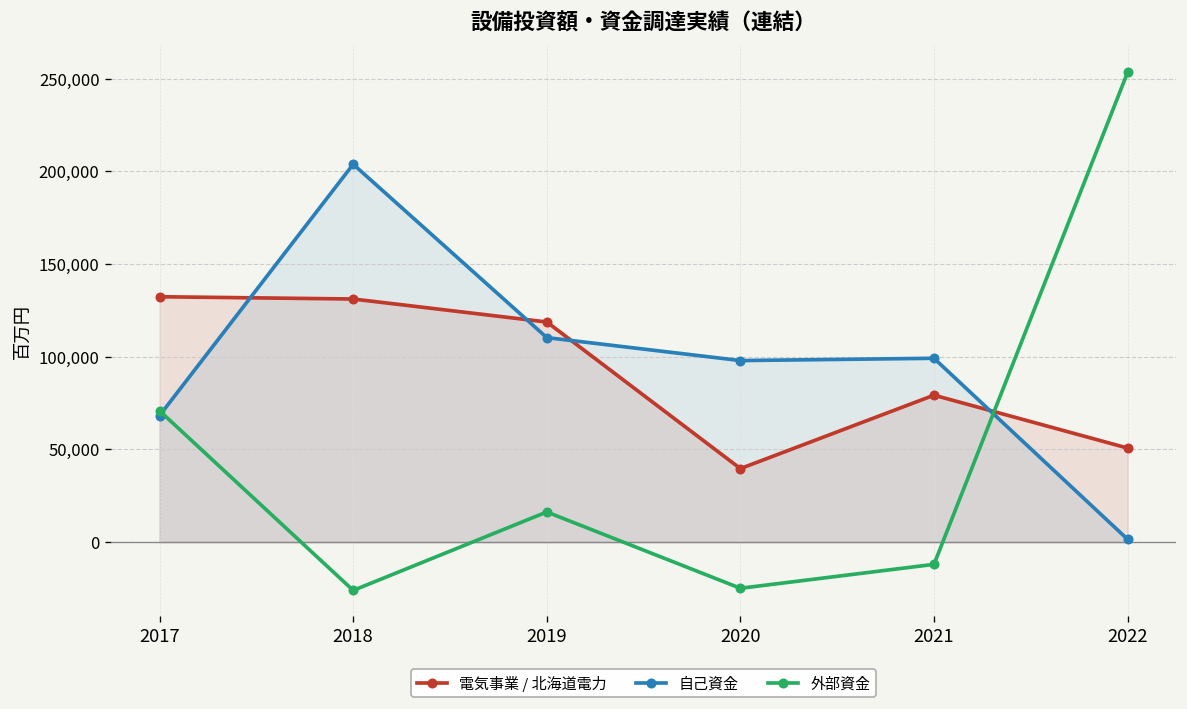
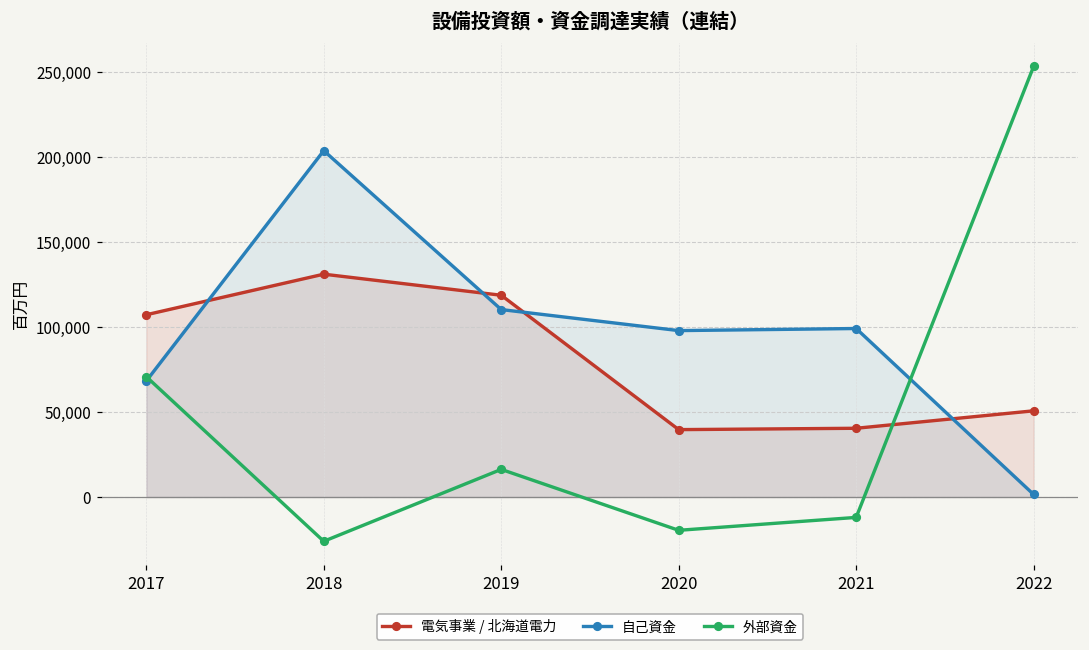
電気事業 / 北海道電力, 2017: 132,000 -> 107,000
外部資金, 2020: -25,000 -> -20,000
電気事業 / 北海道電力, 2021: 79,000 -> 40,000
